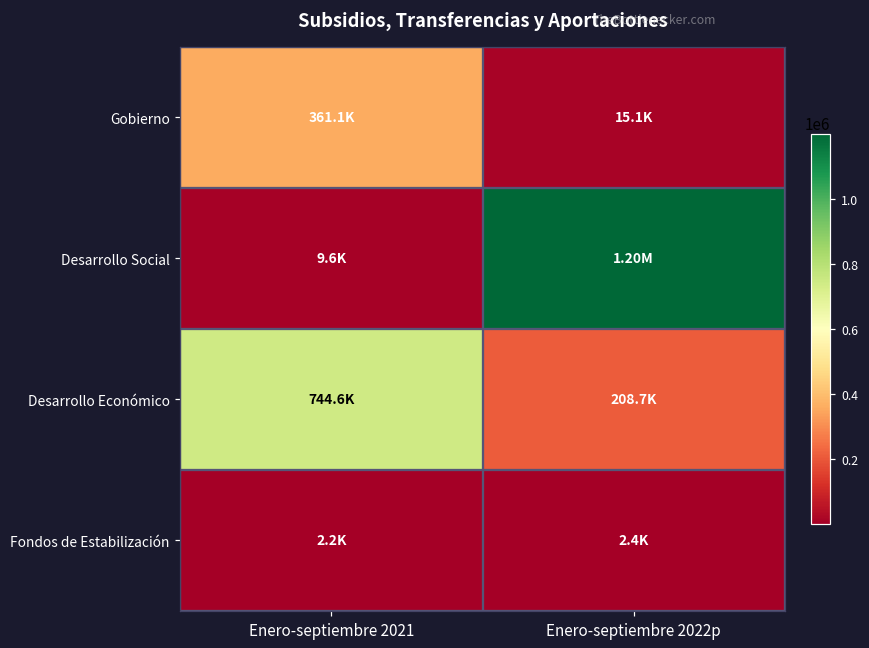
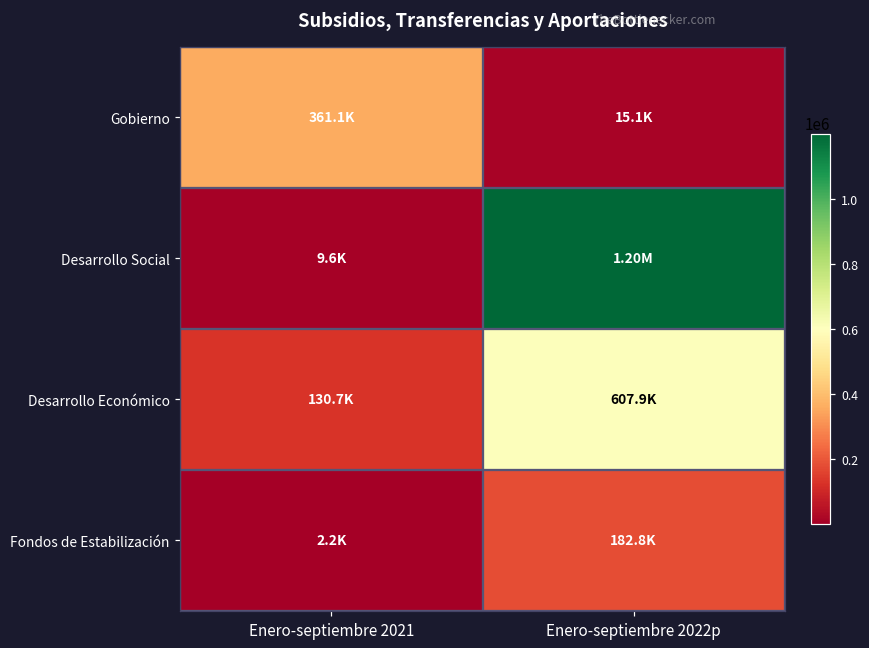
Desarrollo Económico, Enero-septiembre 2021: 744.6K -> 130.7K
Desarrollo Económico, Enero-septiembre 2022p: 208.7K -> 607.9K
Fondos de Estabilización, Enero-septiembre 2022p: 2.4K -> 182.8K
